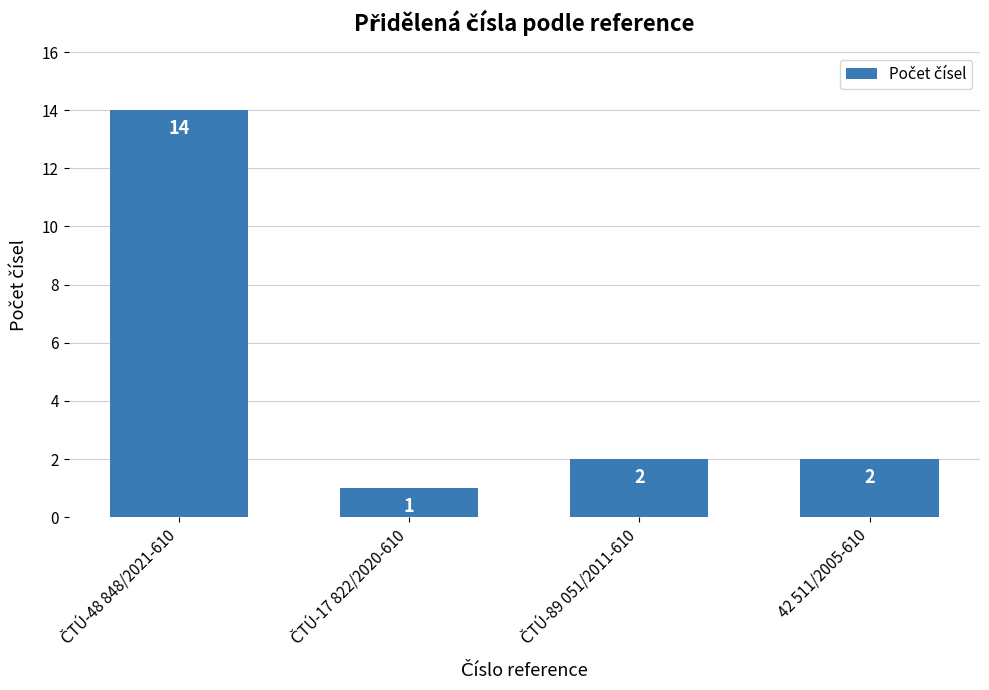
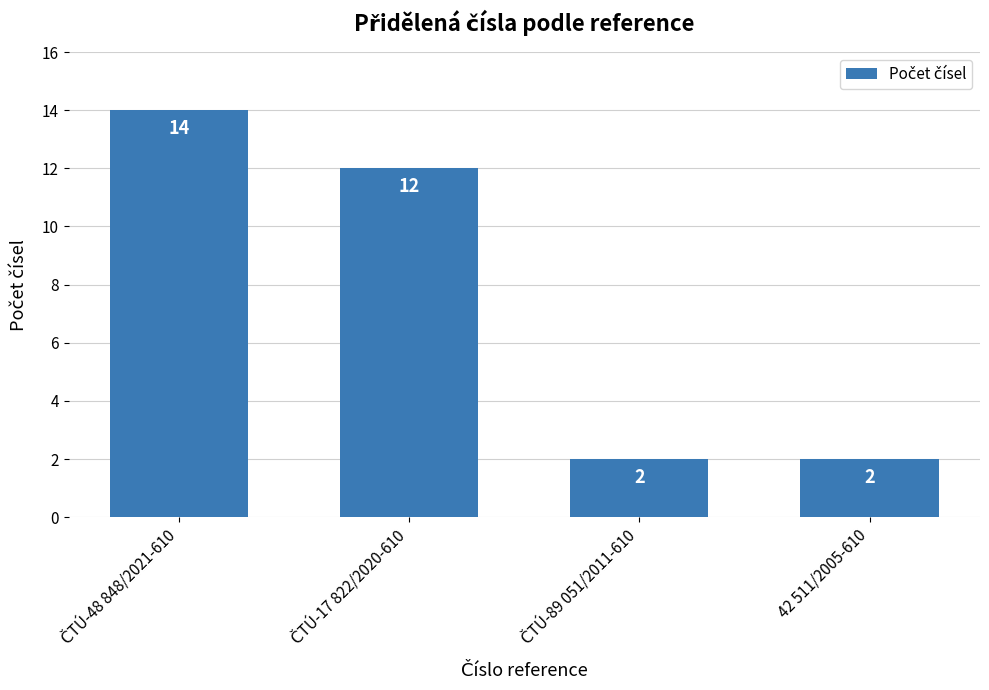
ČTÚ-17 822/2020-610: 1 -> 12
